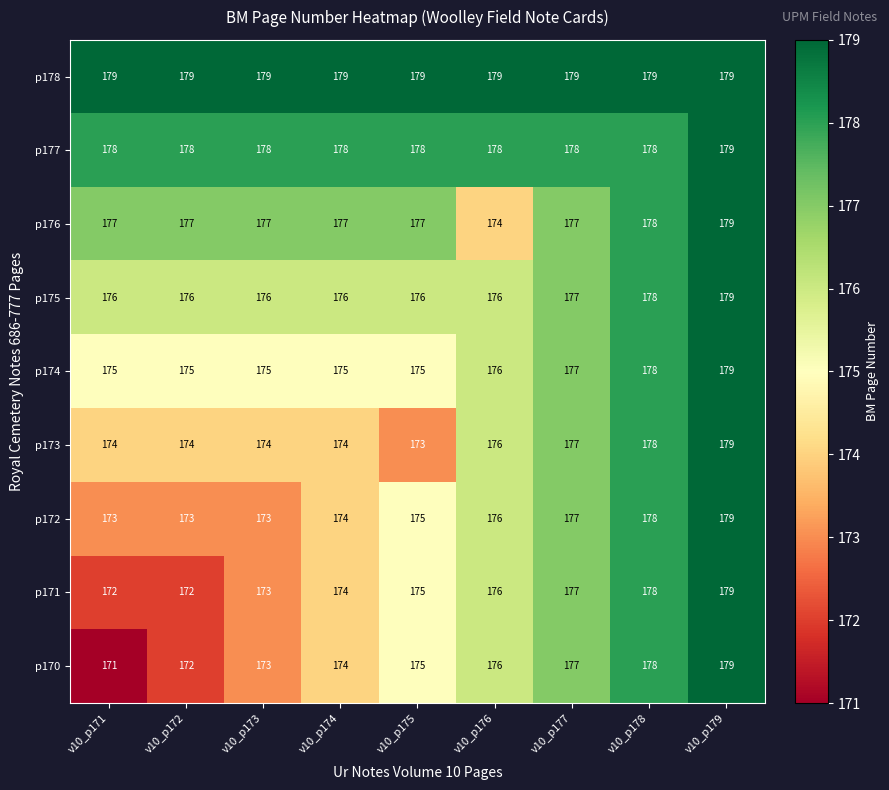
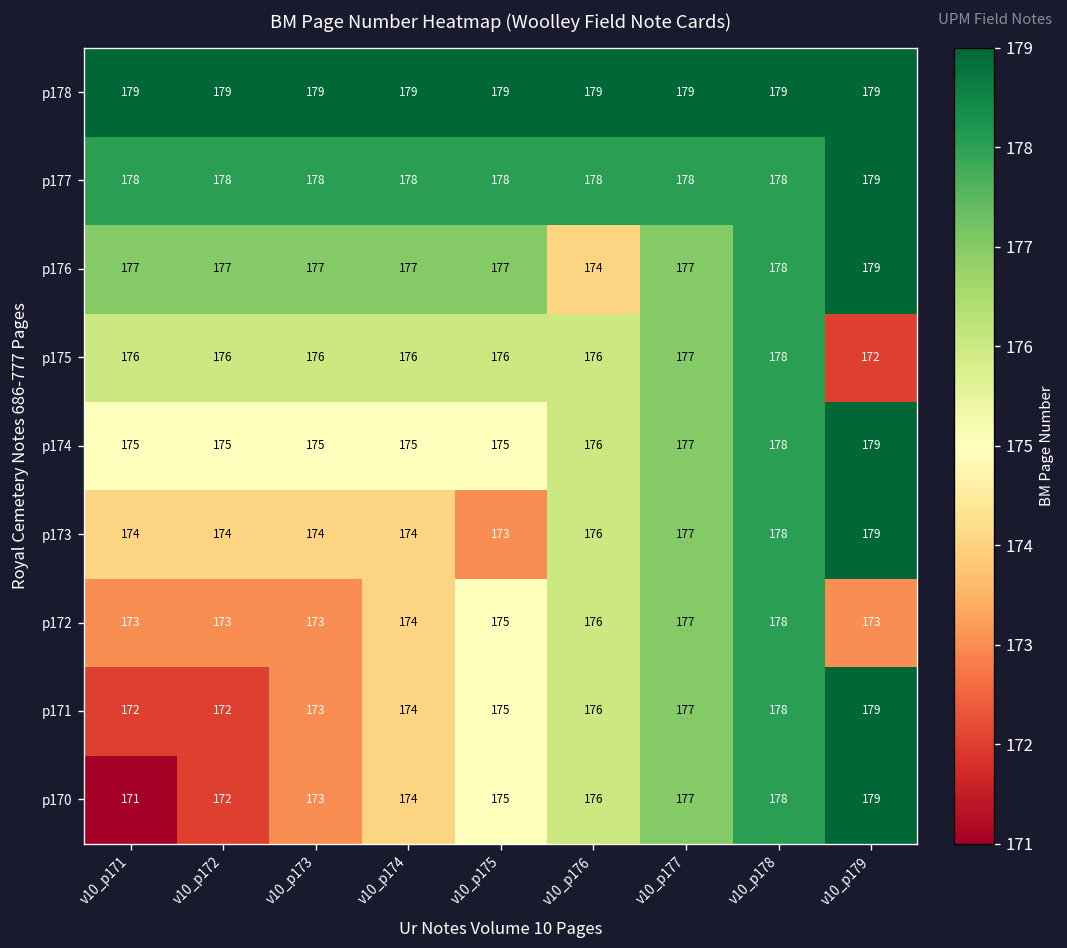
p175, v10_p179: 179 -> 172
p172, v10_p179: 179 -> 173
